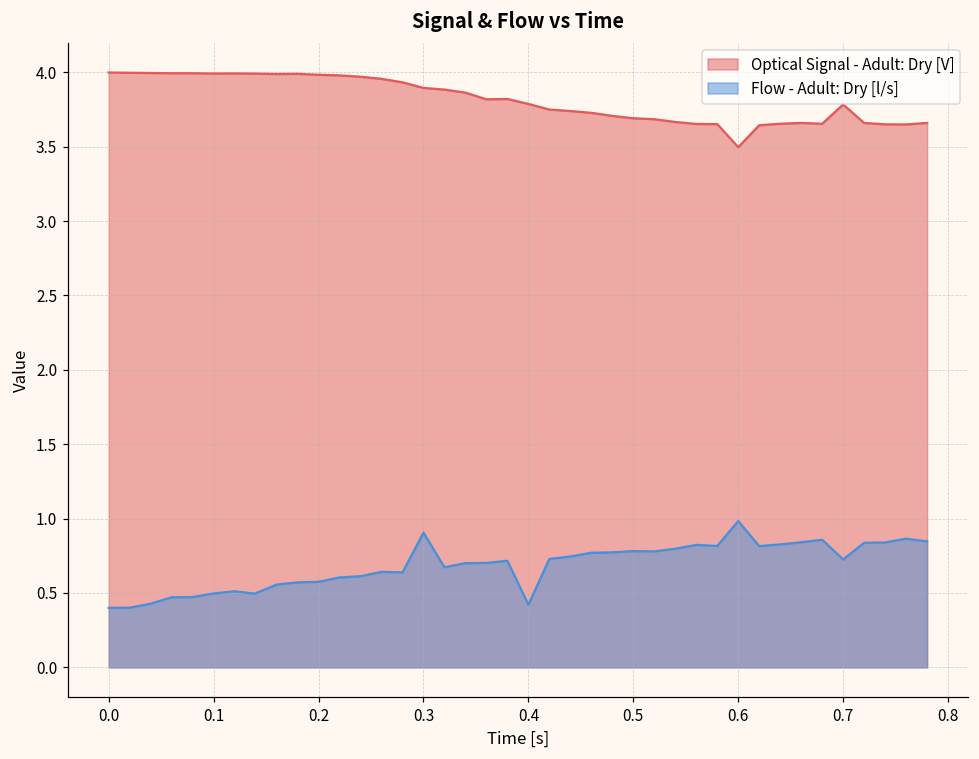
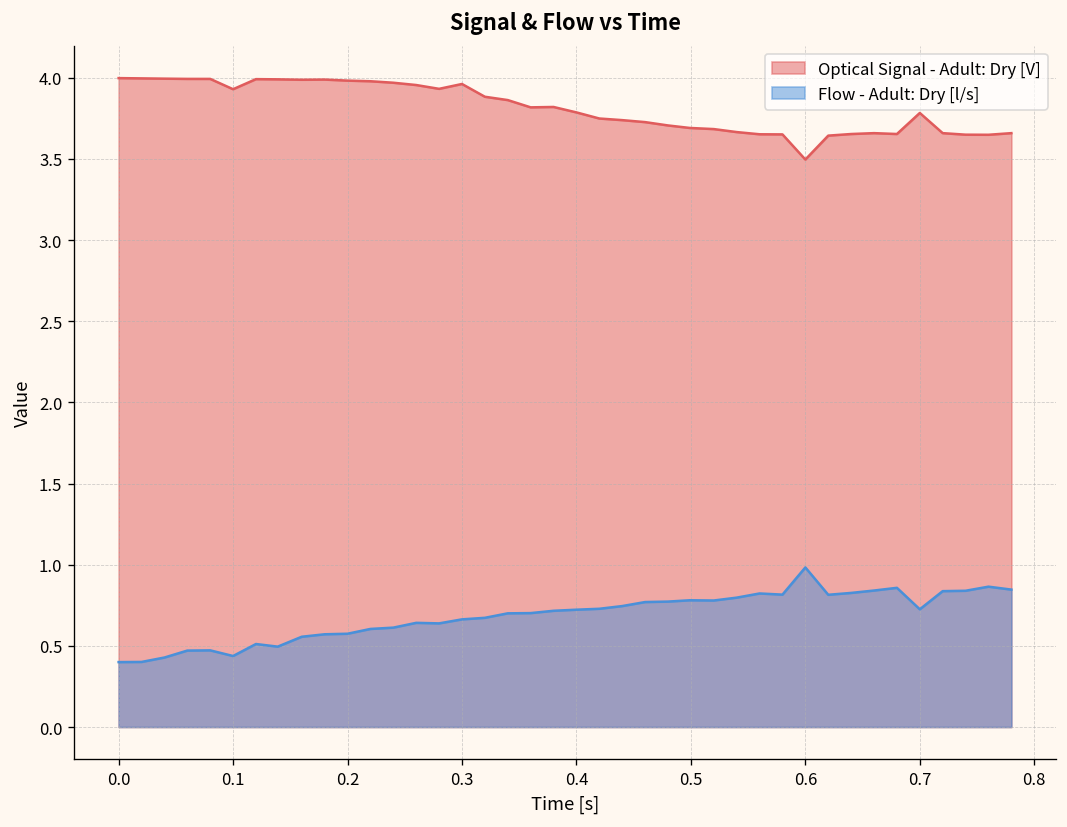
Optical Signal - Adult: Dry [V], 0.1: 3.99 -> 3.93
Flow - Adult: Dry [l/s], 0.1: 0.50 -> 0.44
Optical Signal - Adult: Dry [V], 0.3: 3.89 -> 3.96
Flow - Adult: Dry [l/s], 0.3: 0.91 -> 0.66
Flow - Adult: Dry [l/s], 0.4: 0.42 -> 0.72
